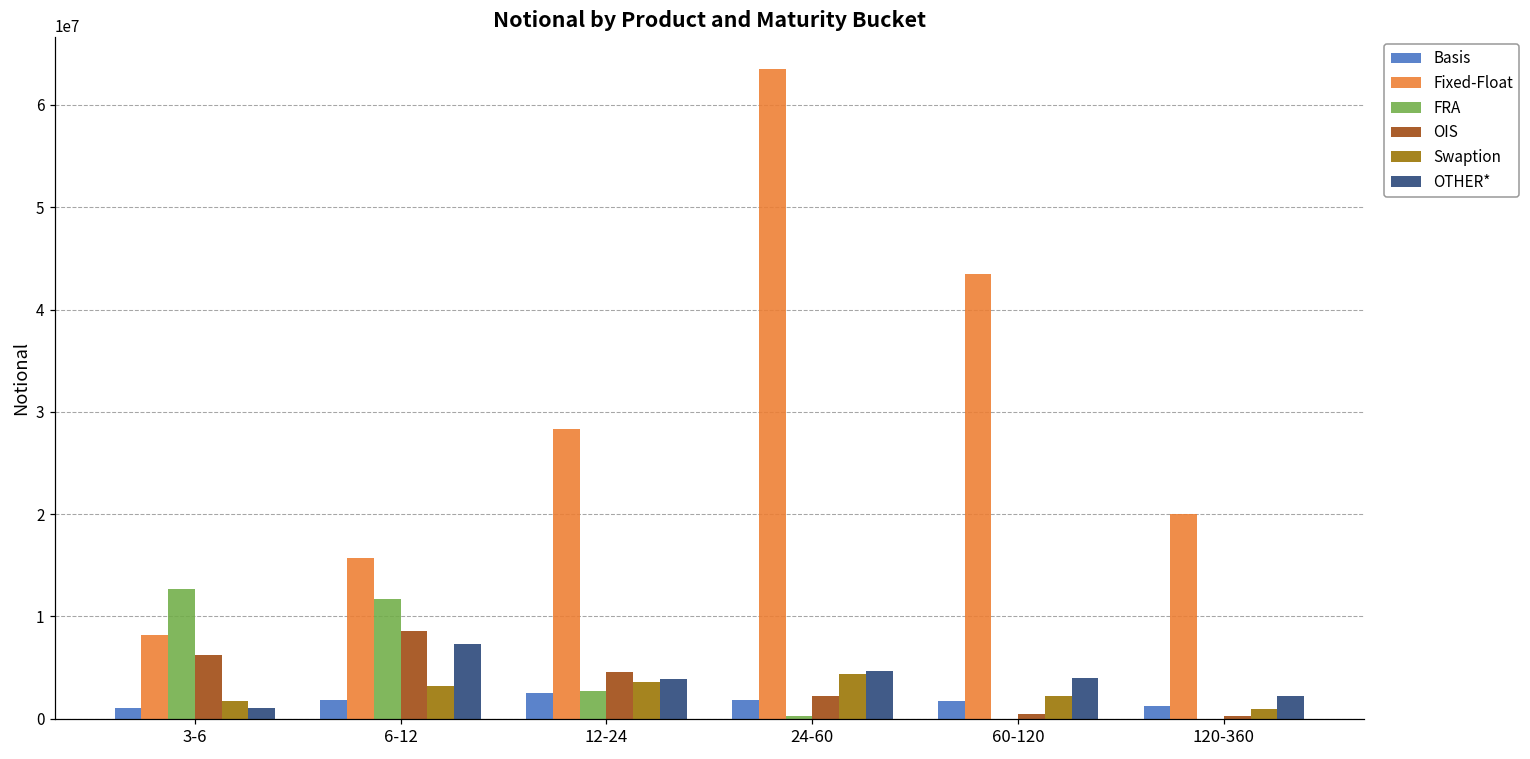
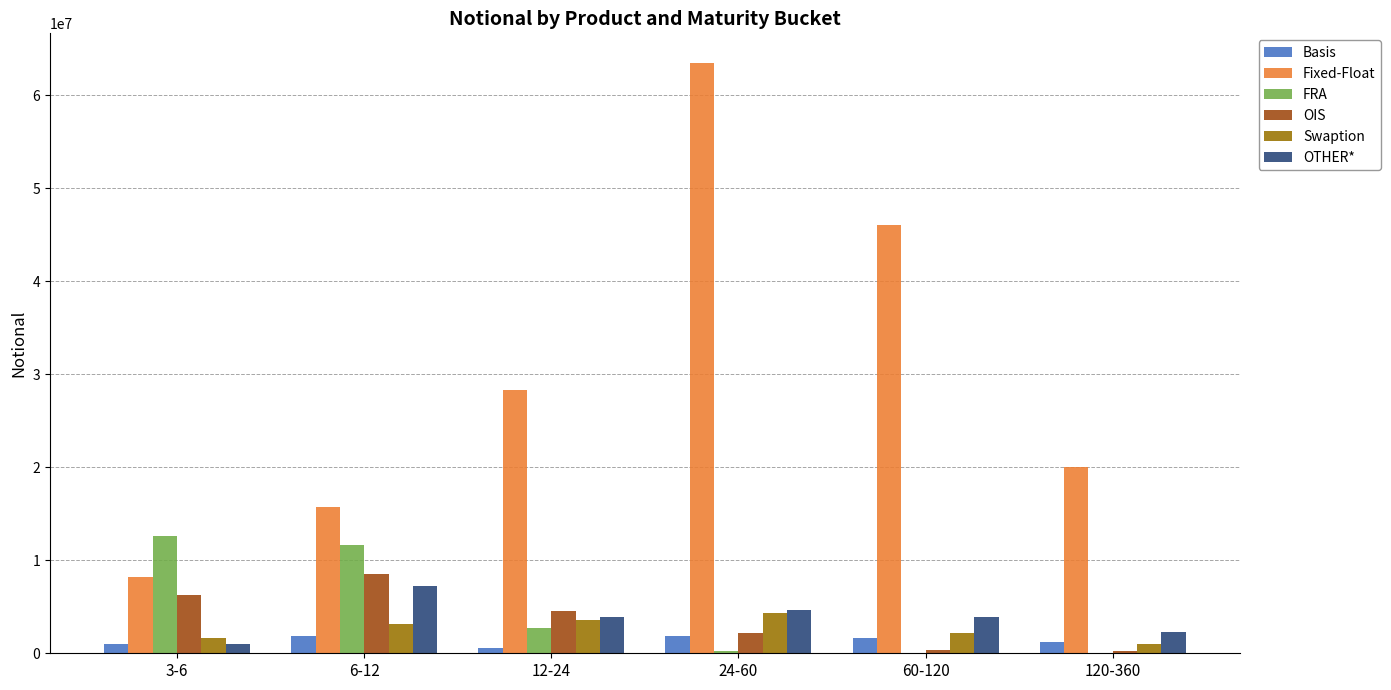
Basis, 12-24: 2000000 -> 1000000
Fixed-Float, 60-120: 43000000 -> 46000000
